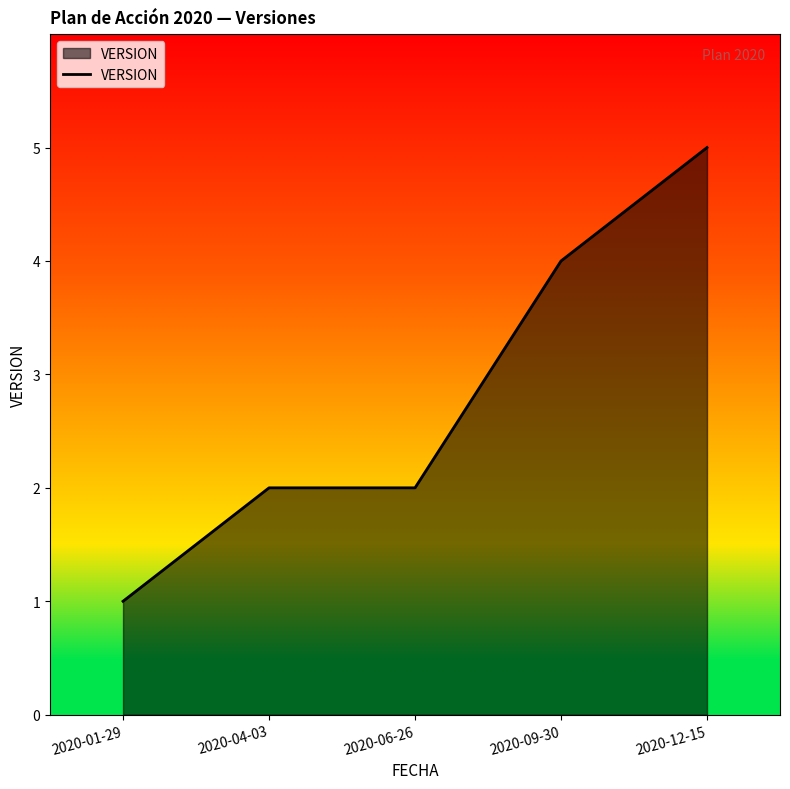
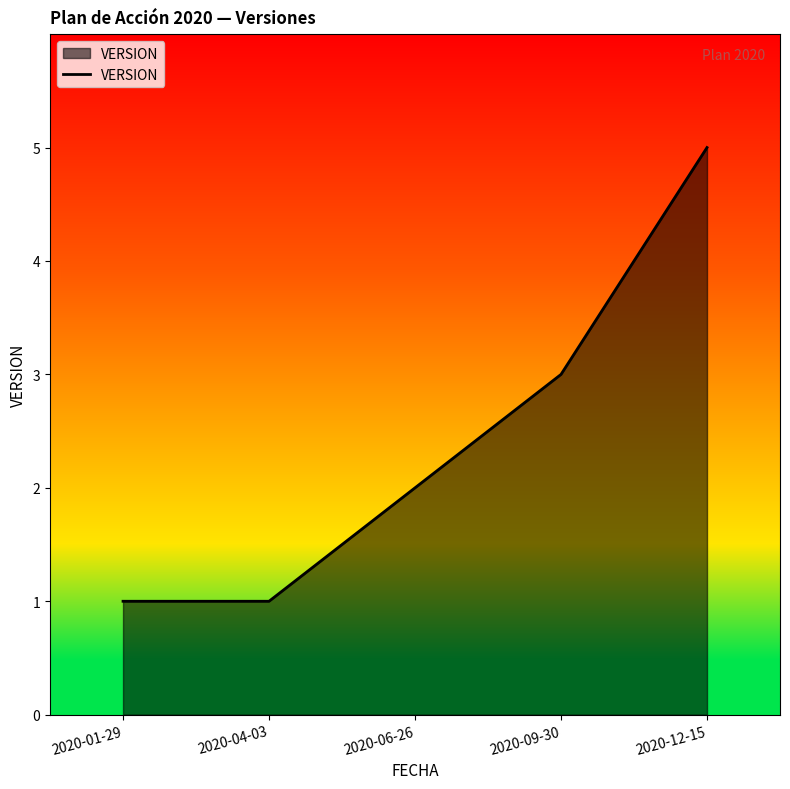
2020-04-03: 2 -> 1
2020-09-30: 4 -> 3
